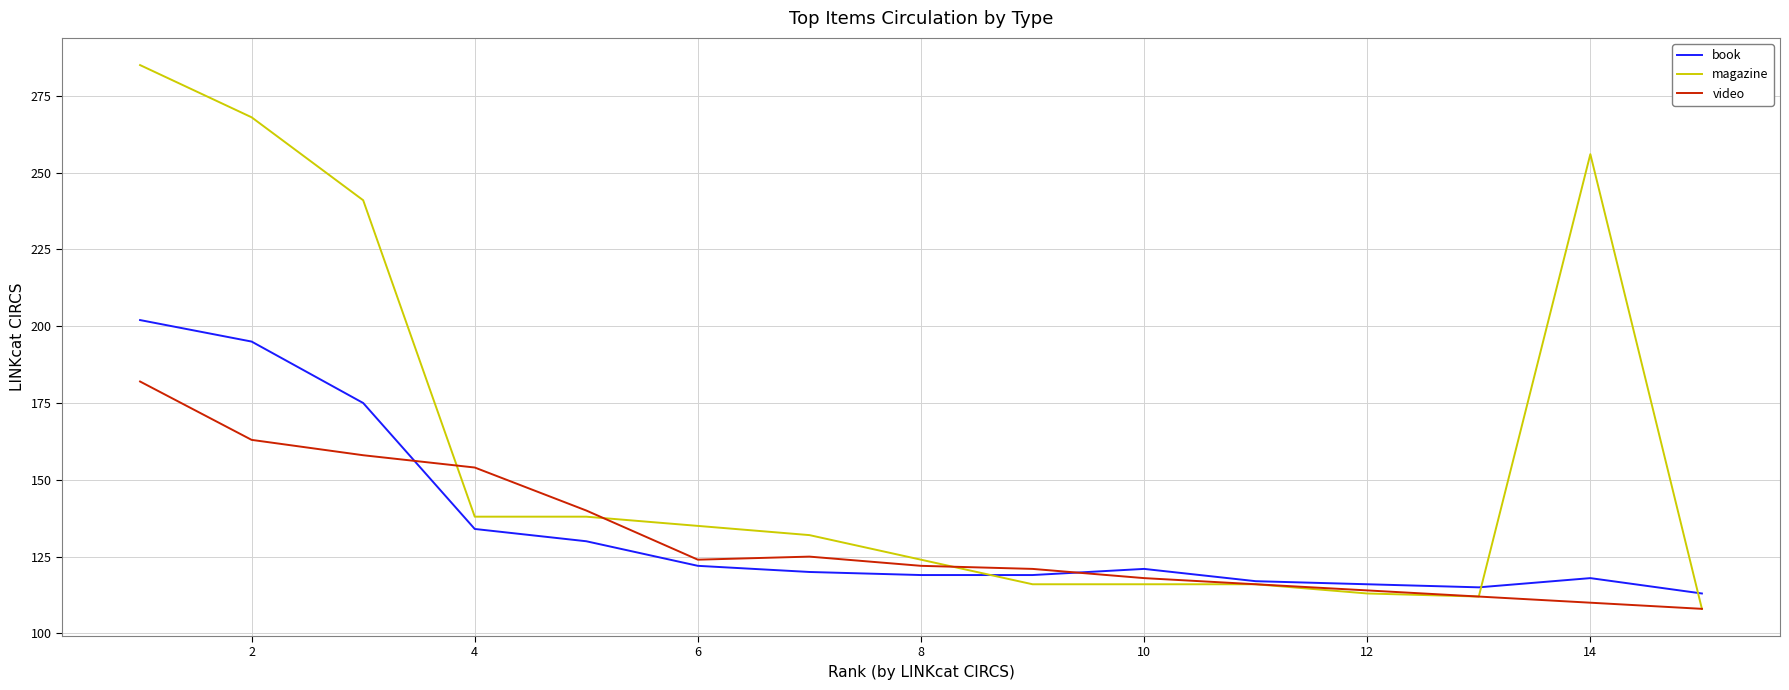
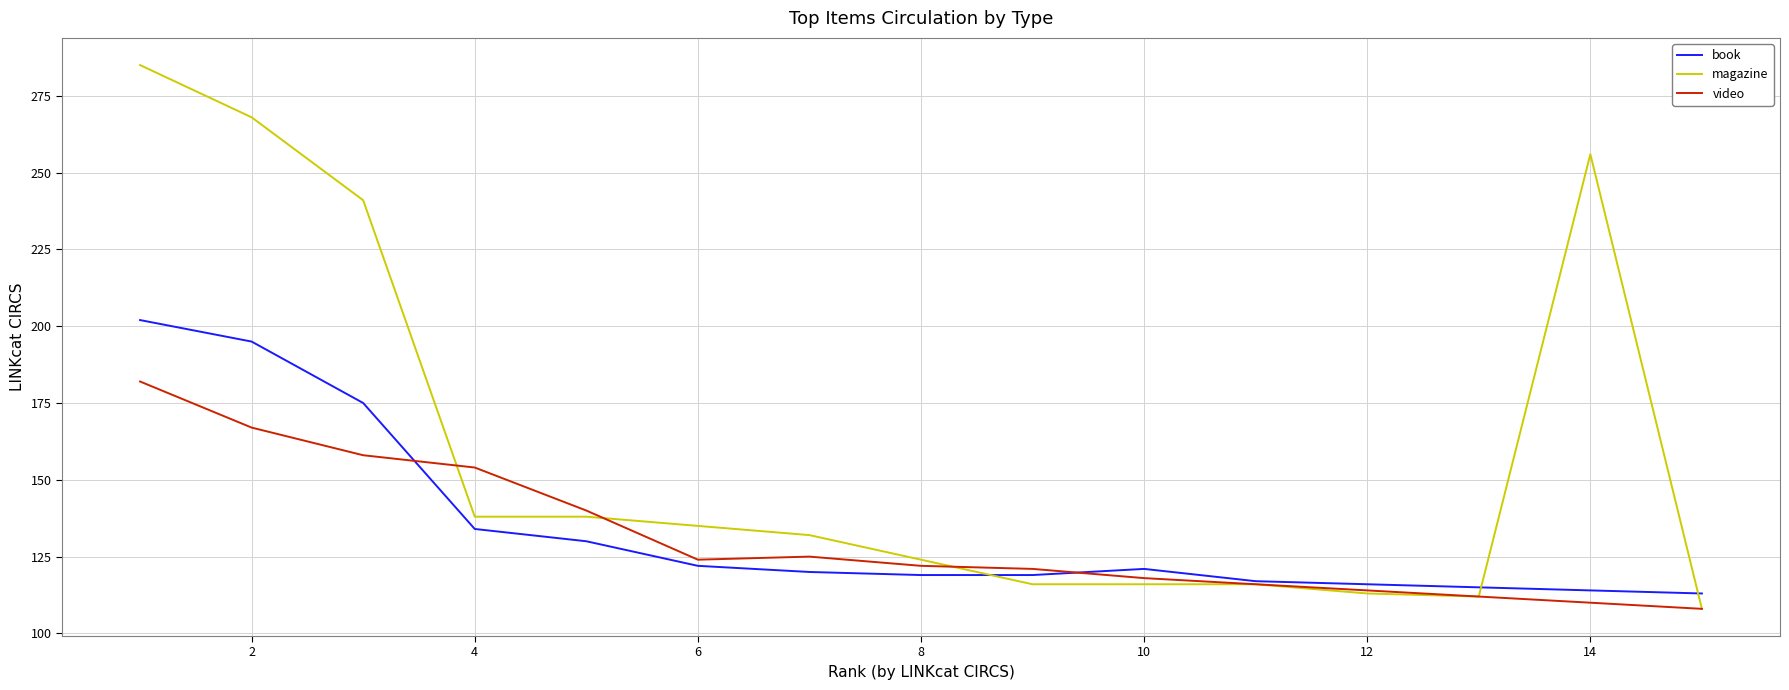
video, 2: 163 -> 167
book, 14: 118 -> 114
